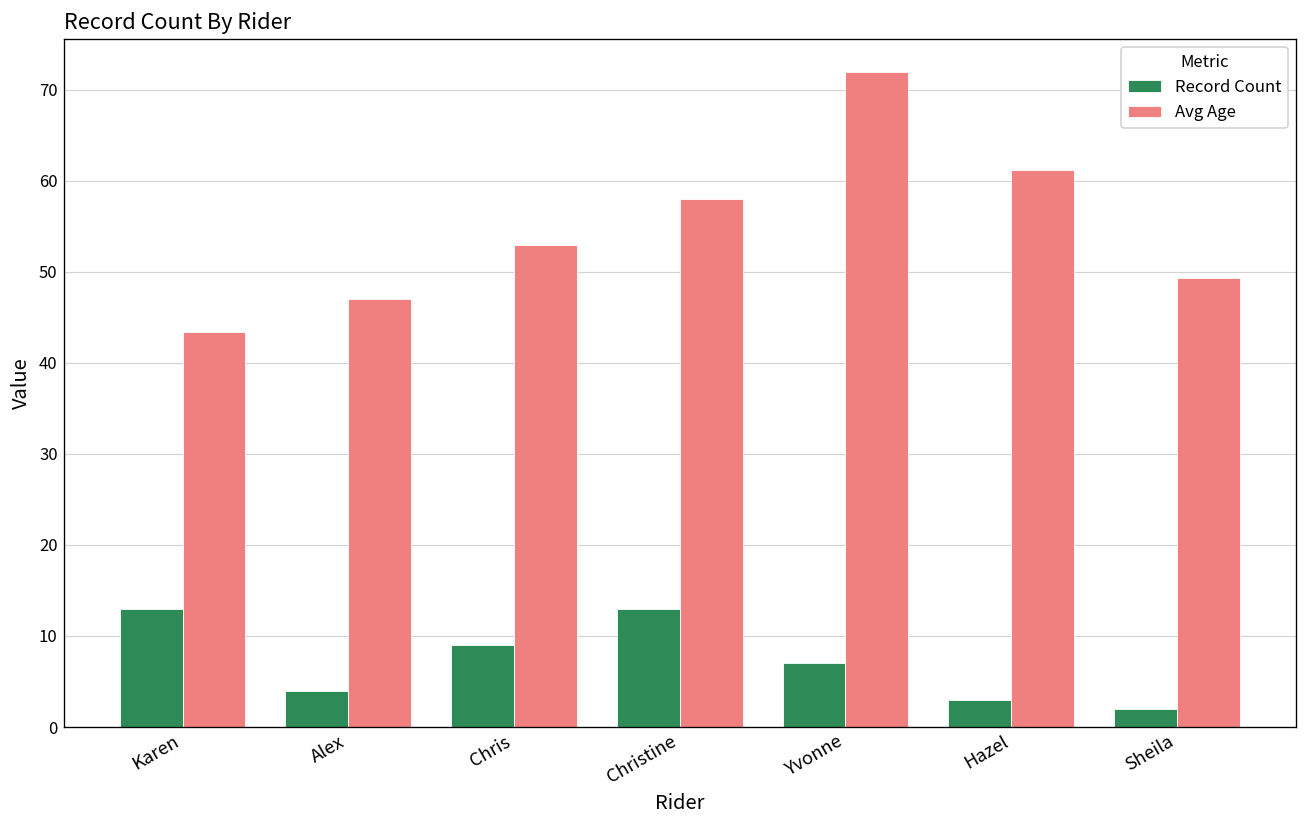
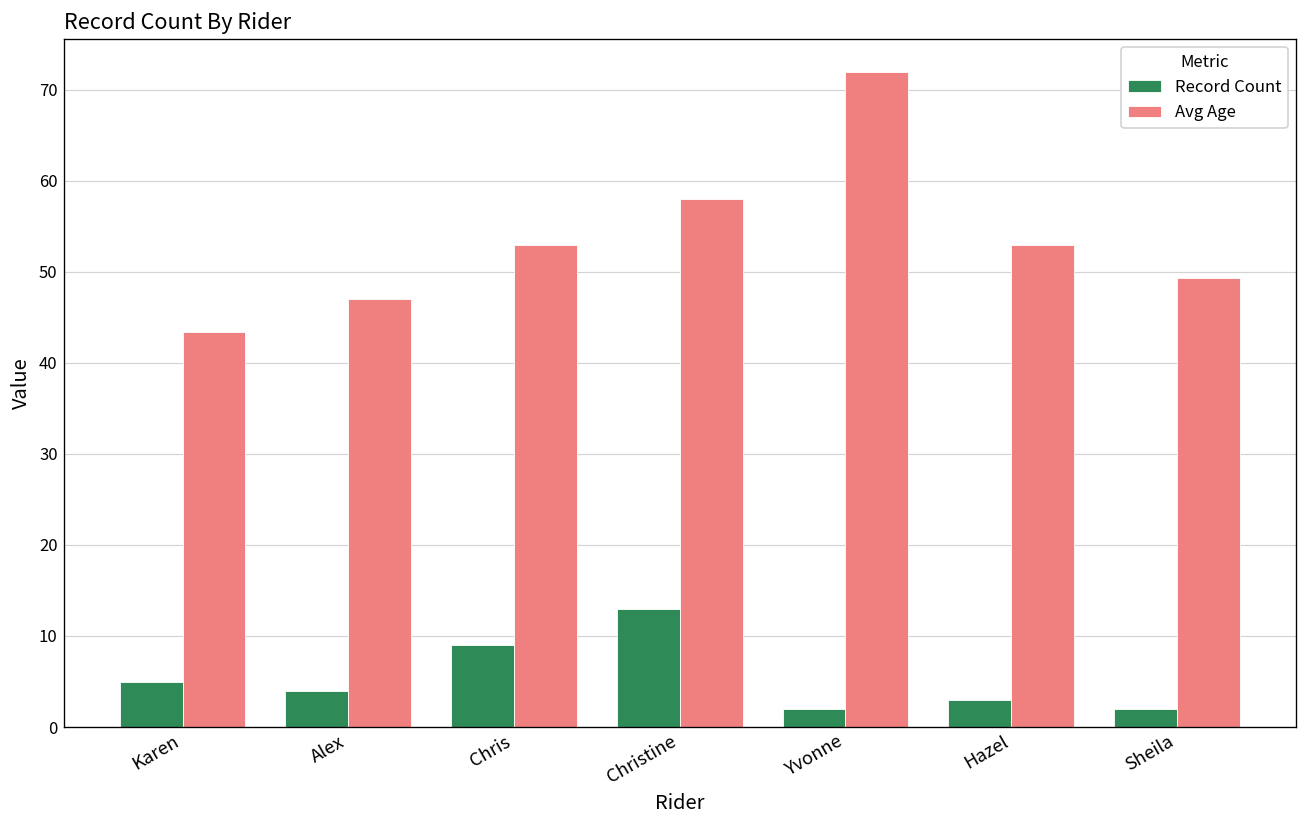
Record Count, Karen: 13 -> 5
Record Count, Yvonne: 7 -> 2
Avg Age, Hazel: 61 -> 53
